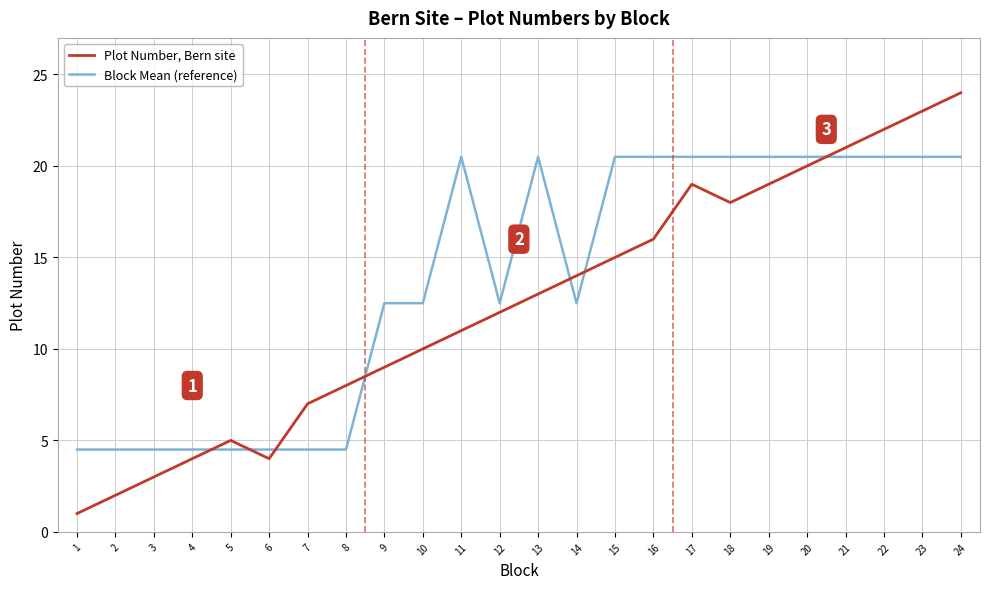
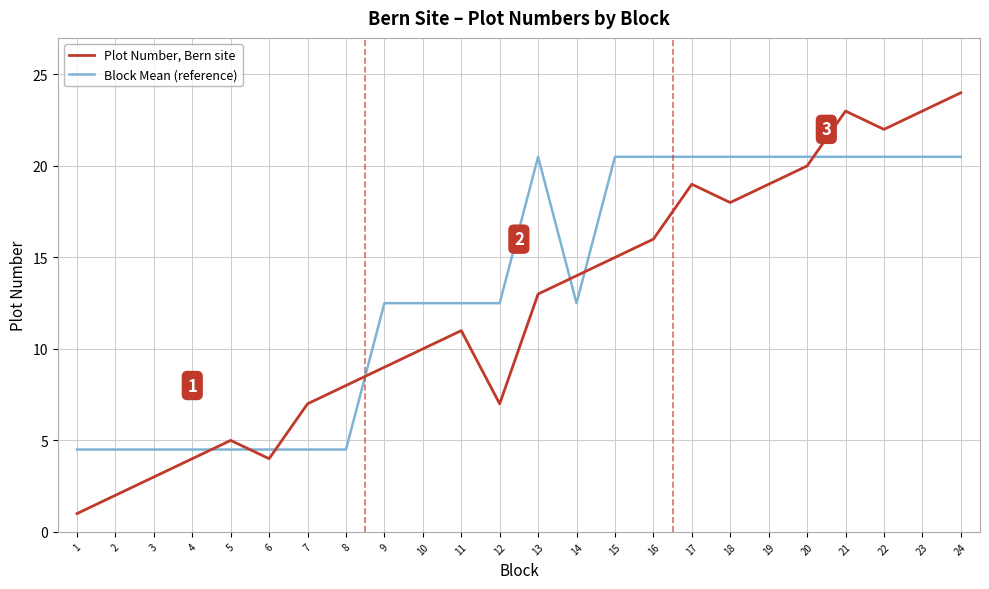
Block Mean (reference), 11: 20.5 -> 12.5
Plot Number, Bern site, 12: 12 -> 7
Plot Number, Bern site, 21: 21 -> 23
